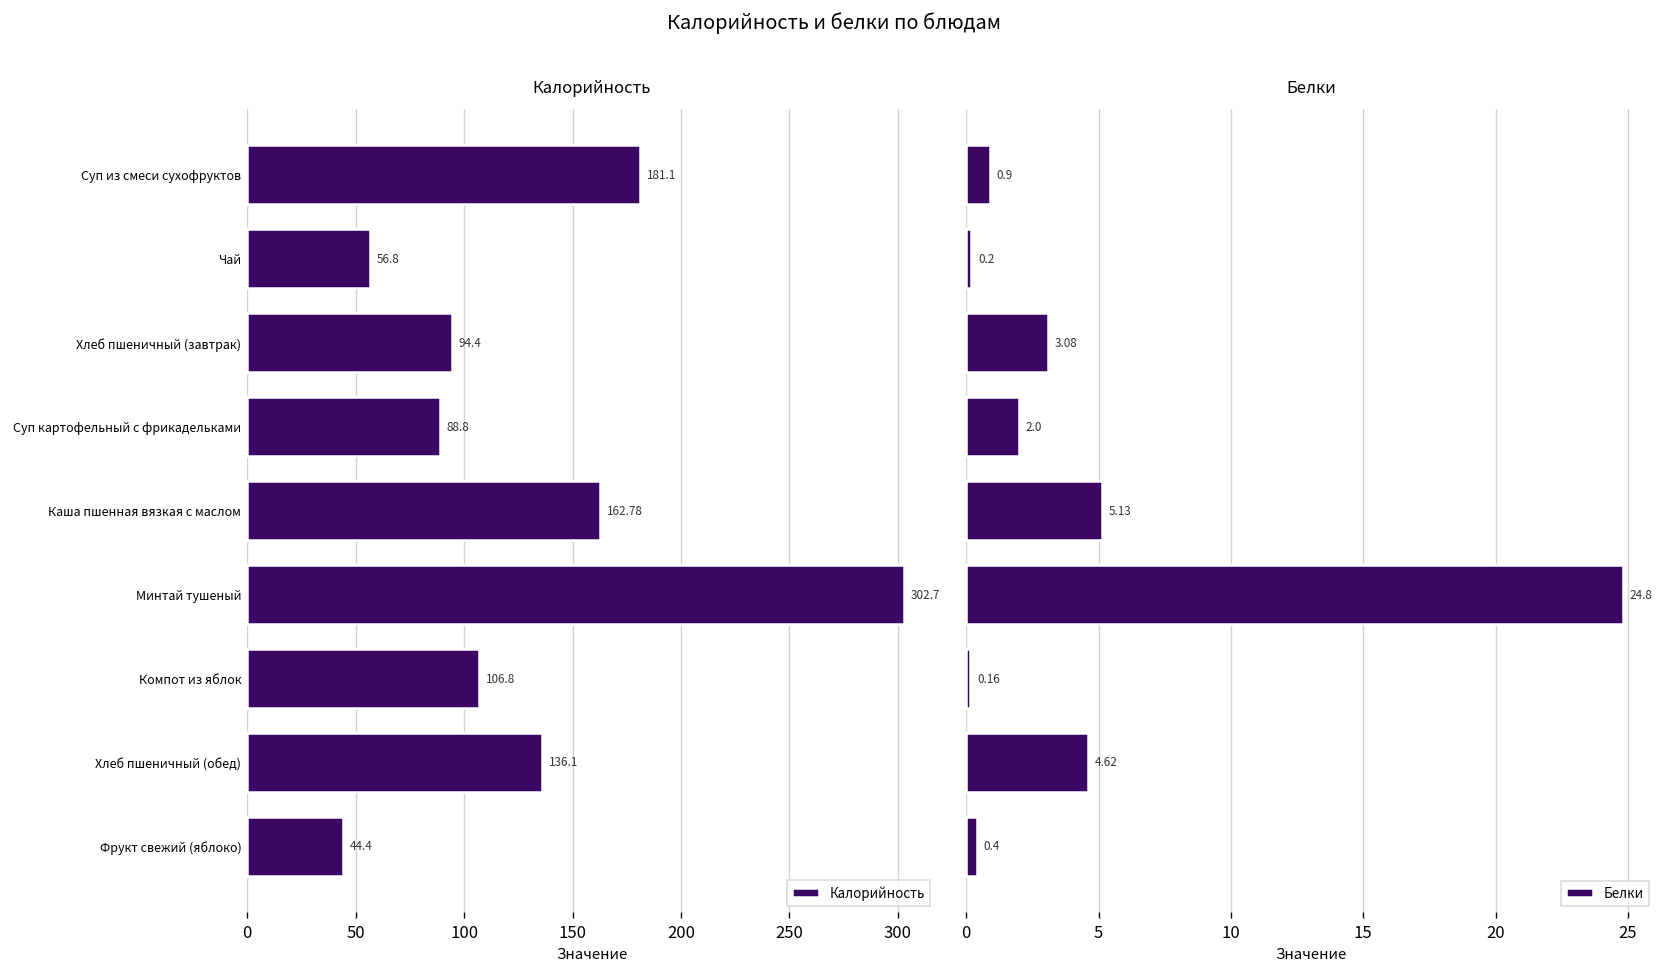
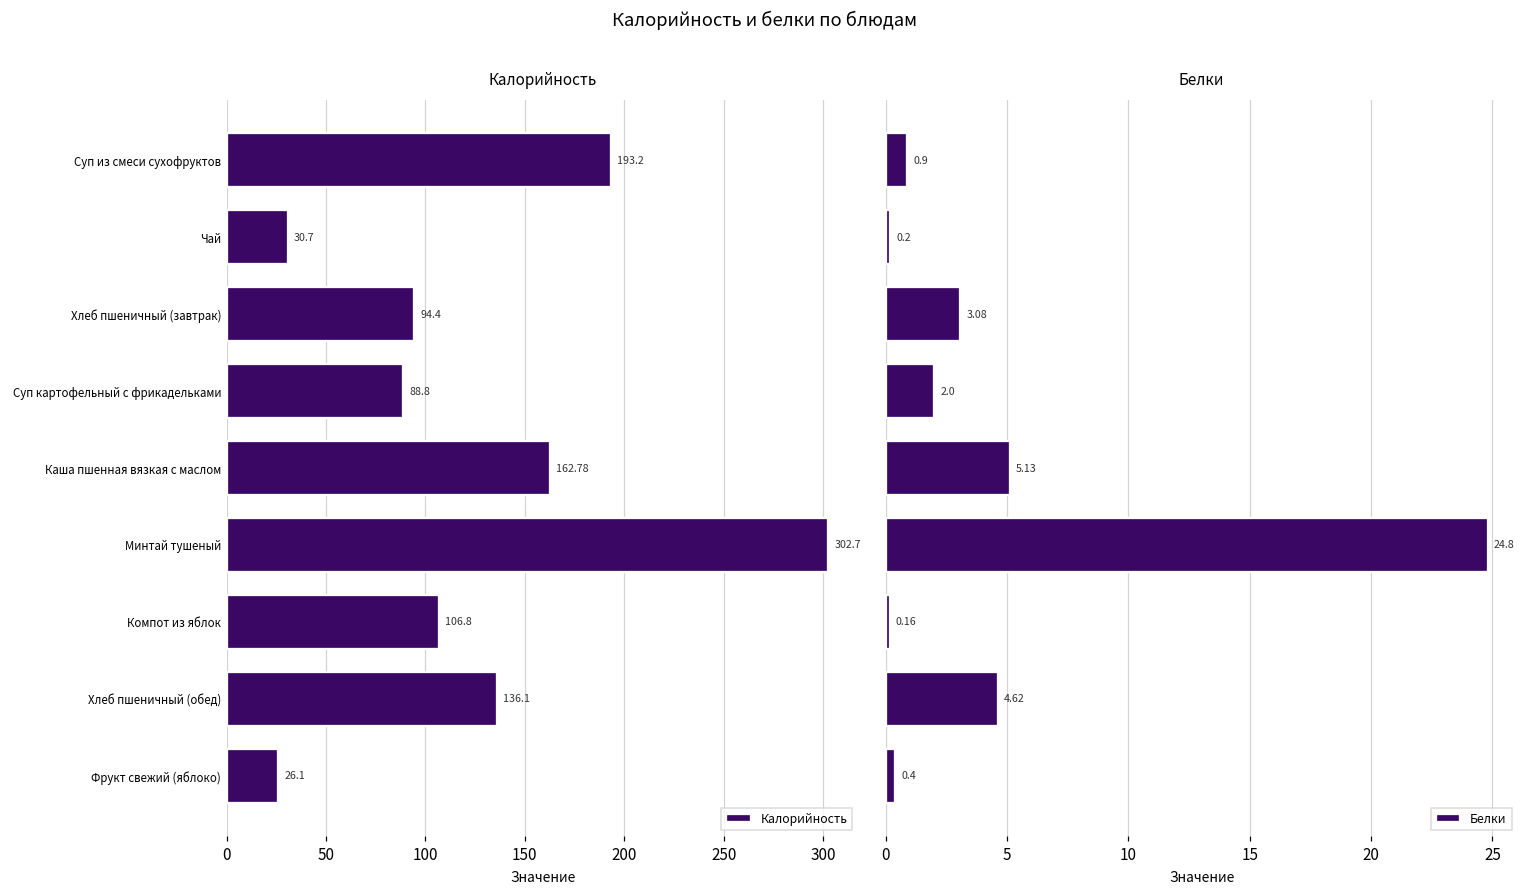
Калорийность, Суп из смеси сухофруктов: 181.1 -> 193.2
Калорийность, Чай: 56.8 -> 30.7
Калорийность, Фрукт свежий (яблоко): 44.4 -> 26.1
